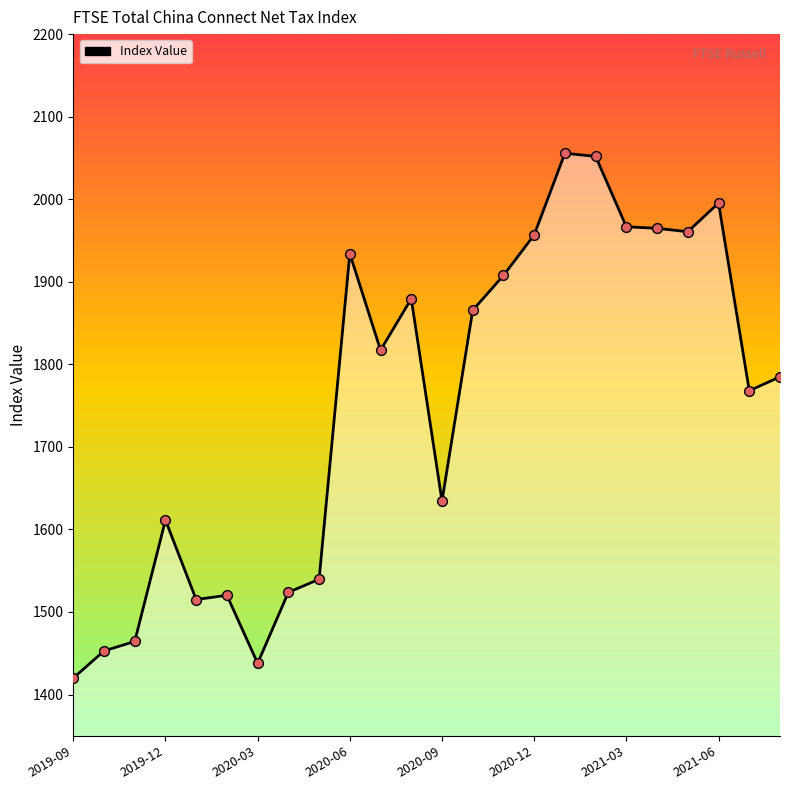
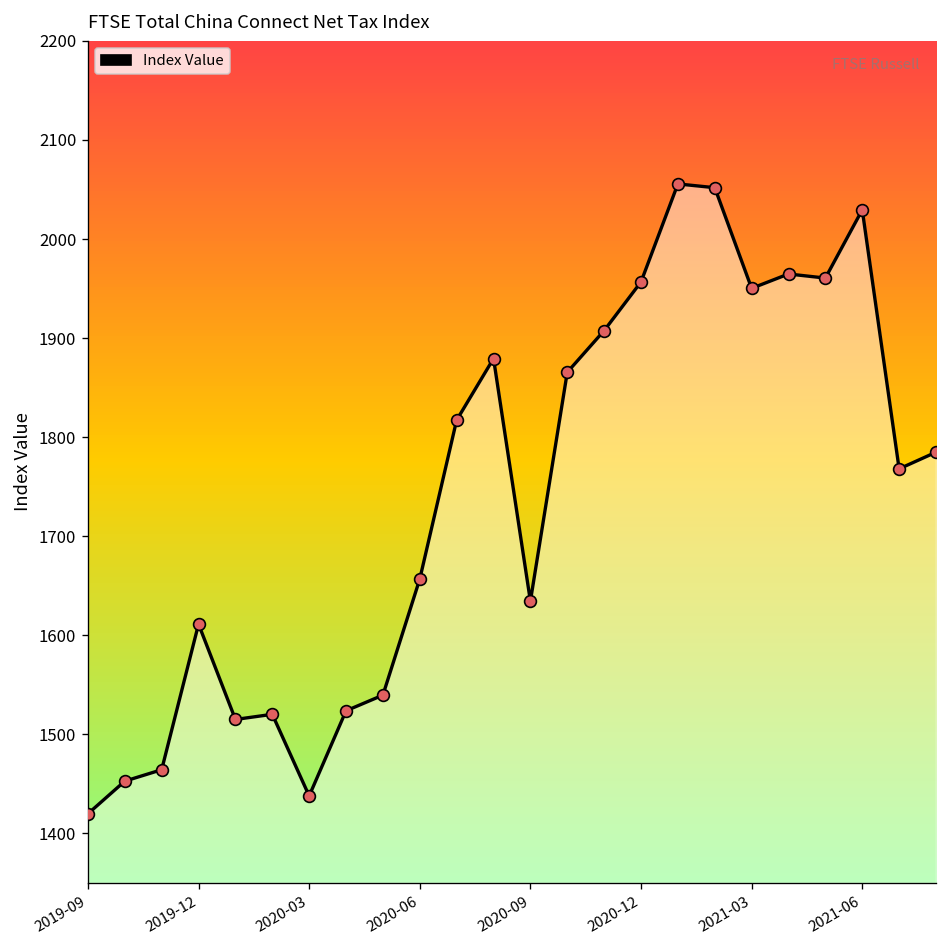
2020-06: 1930 -> 1660
2021-03: 1970 -> 1950
2021-06: 2000 -> 2030
